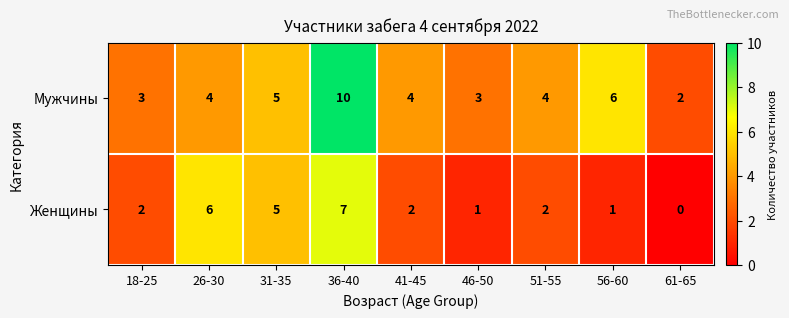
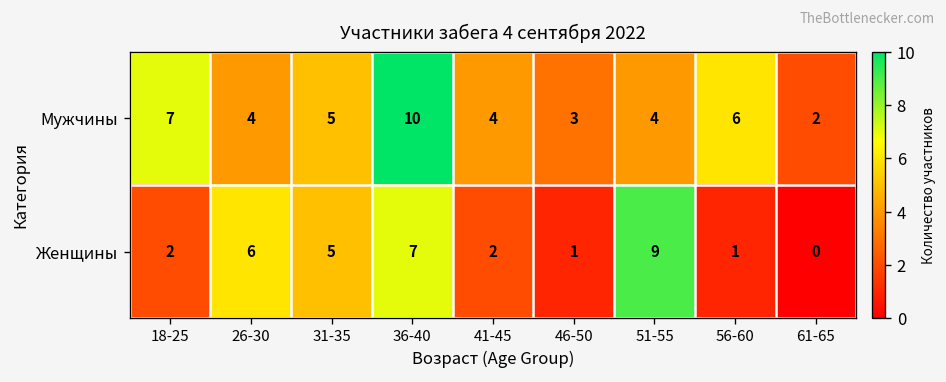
Мужчины, 18-25: 3 -> 7
Женщины, 51-55: 2 -> 9
